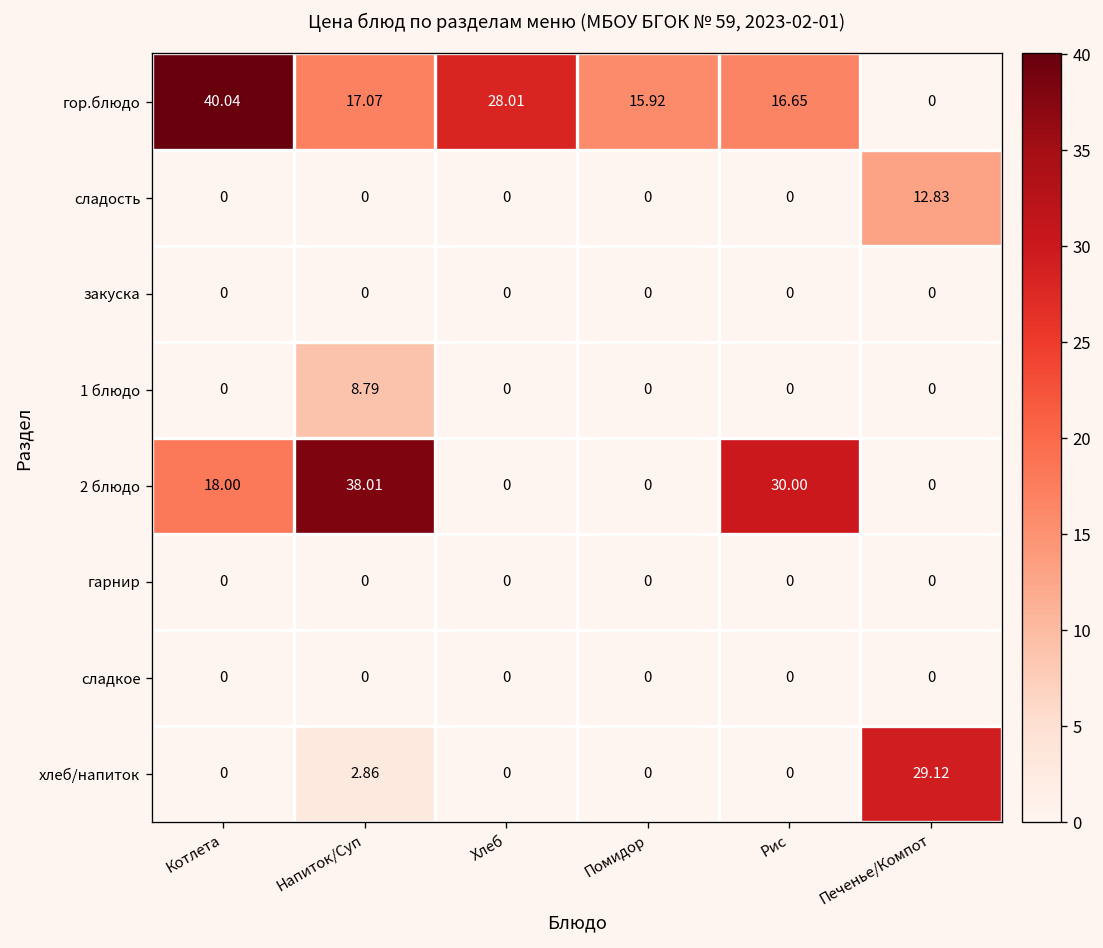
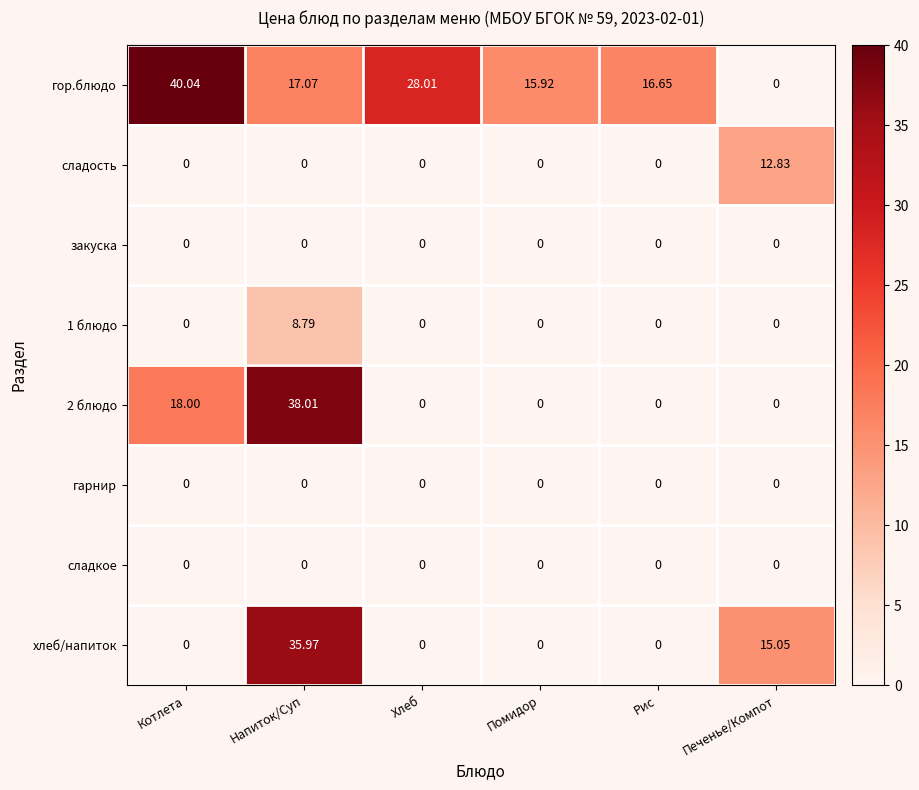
2 блюдо, Рис: 30.00 -> 0
хлеб/напиток, Напиток/Суп: 2.86 -> 35.97
хлеб/напиток, Печенье/Компот: 29.12 -> 15.05
